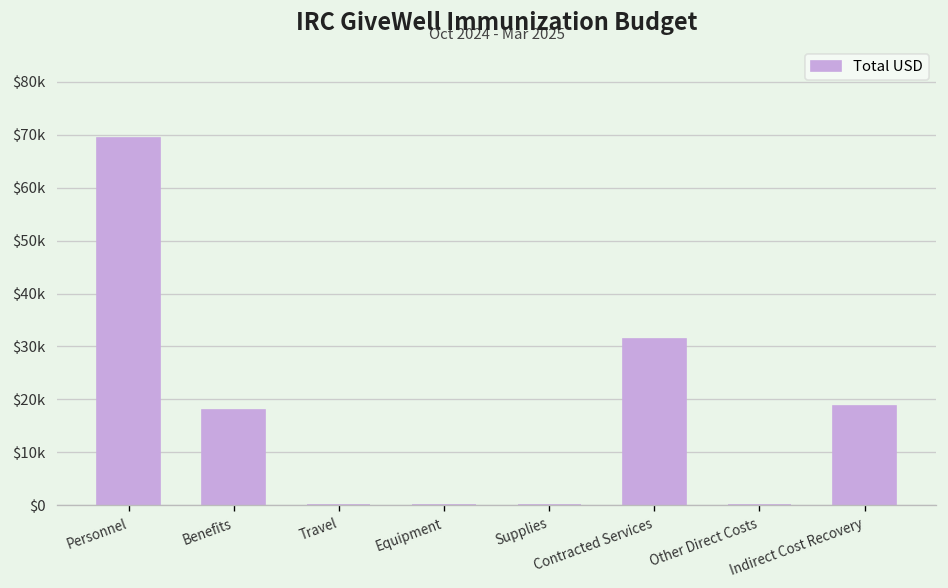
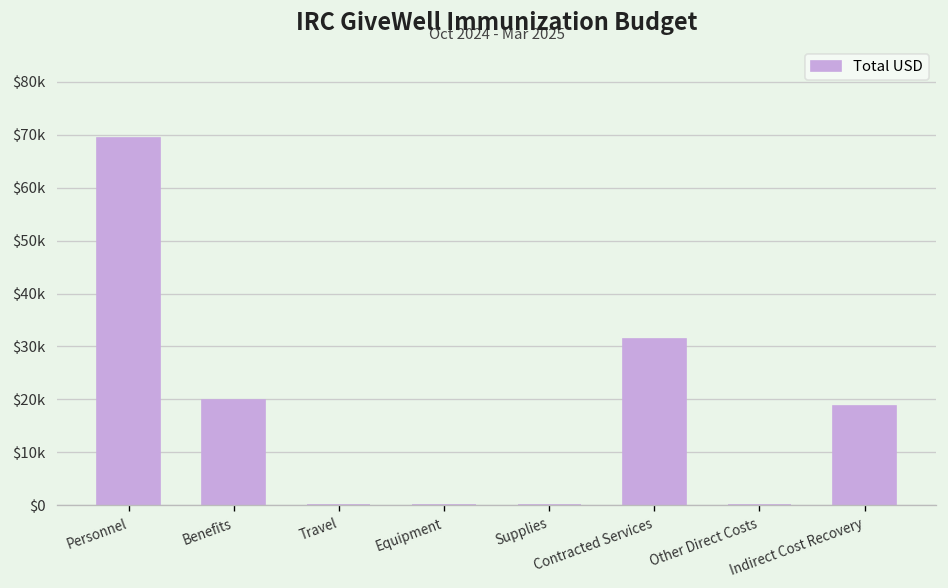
Benefits: $18000 -> $20000
